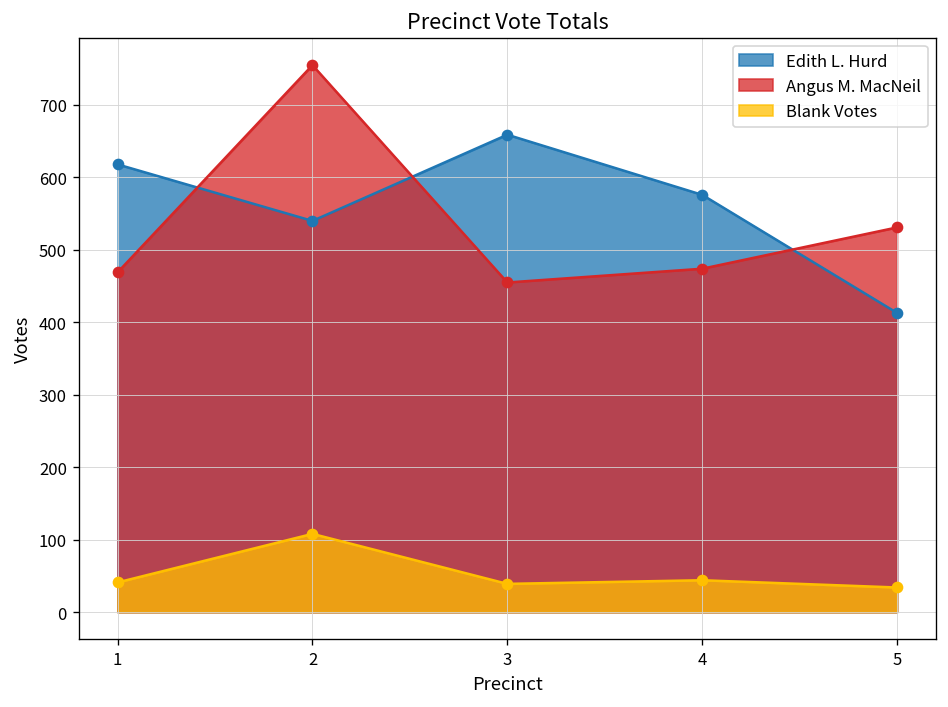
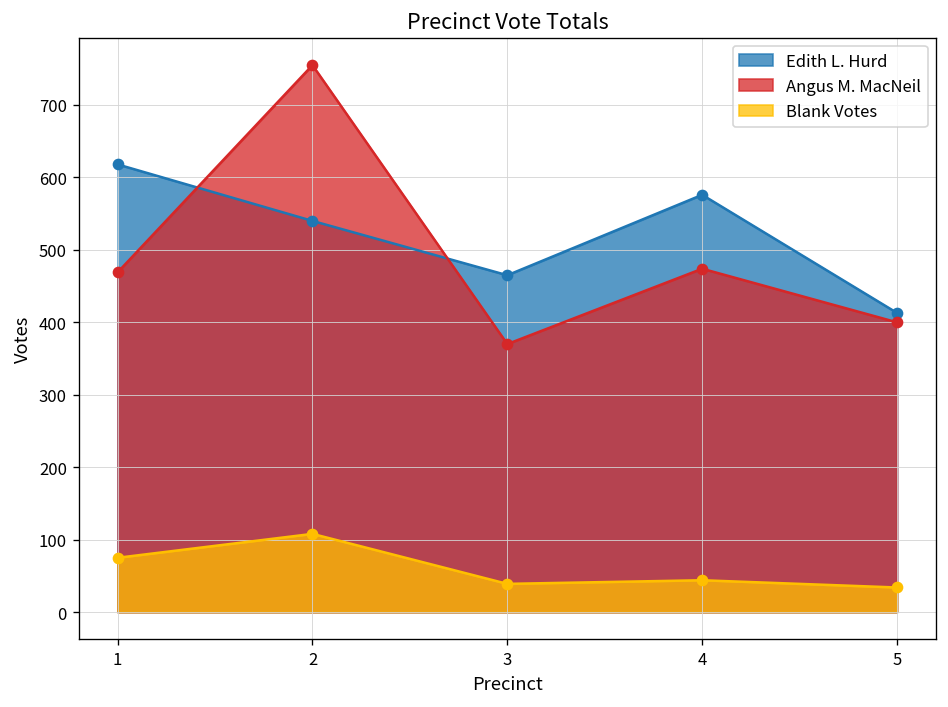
Blank Votes, 1: 40 -> 80
Edith L. Hurd, 3: 660 -> 470
Angus M. MacNeil, 3: 460 -> 370
Angus M. MacNeil, 5: 530 -> 400
